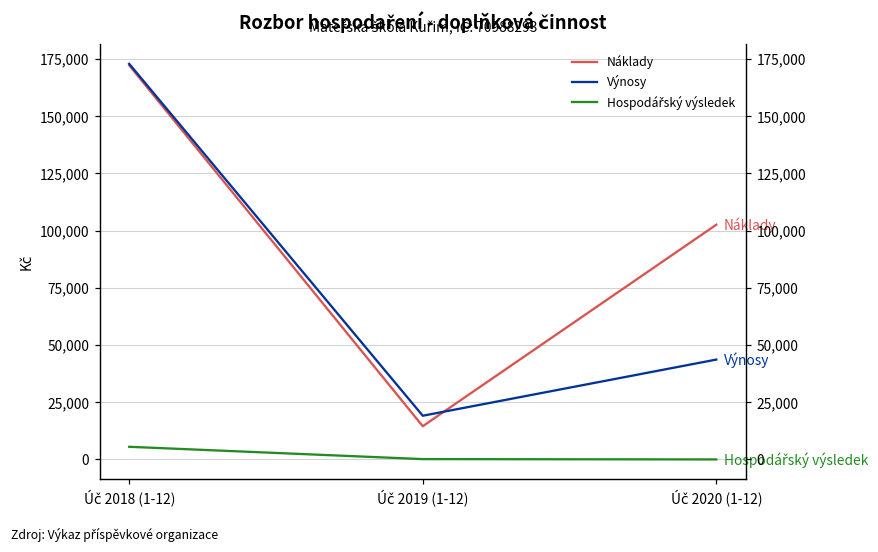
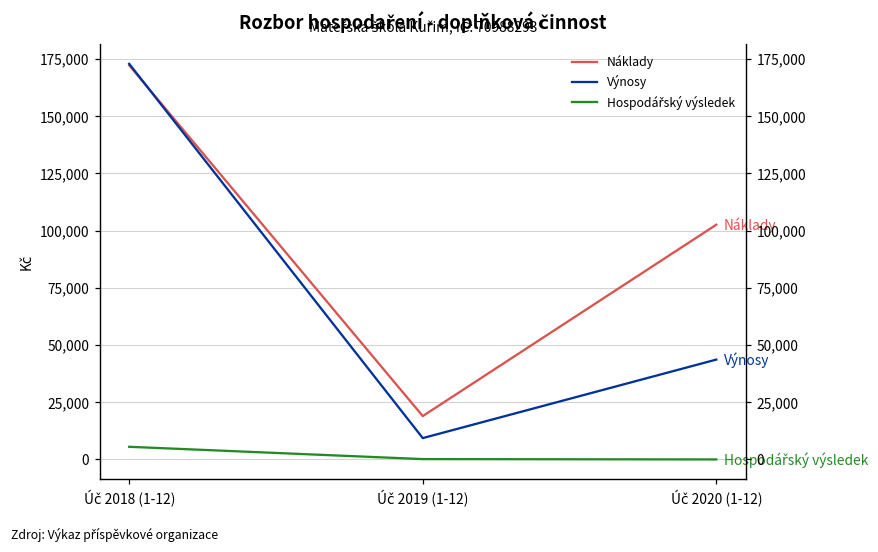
Náklady, Úč 2019 (1-12): 15,000 -> 19,000
Výnosy, Úč 2019 (1-12): 19,000 -> 9,000
